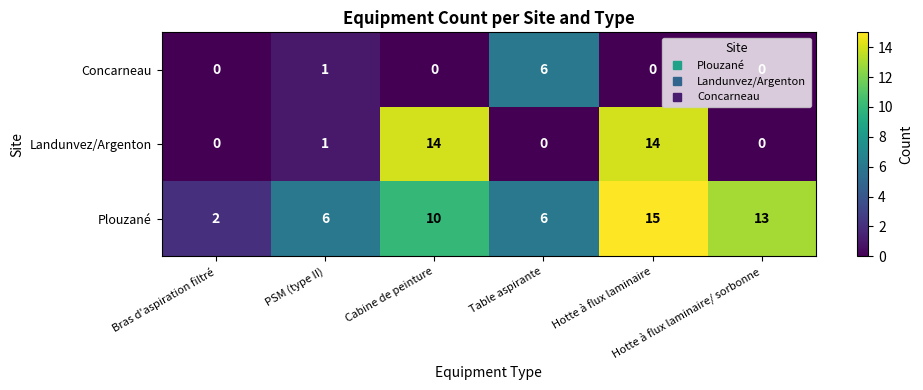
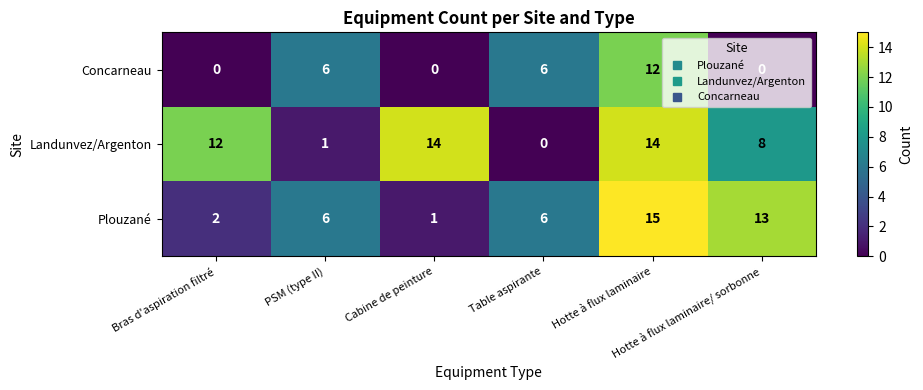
Concarneau, PSM (type II): 1 -> 6
Concarneau, Hotte à flux laminaire: 0 -> 12
Landunvez/Argenton, Bras d'aspiration filtré: 0 -> 12
Landunvez/Argenton, Hotte à flux laminaire/ sorbonne: 0 -> 8
Plouzané, Cabine de peinture: 10 -> 1
